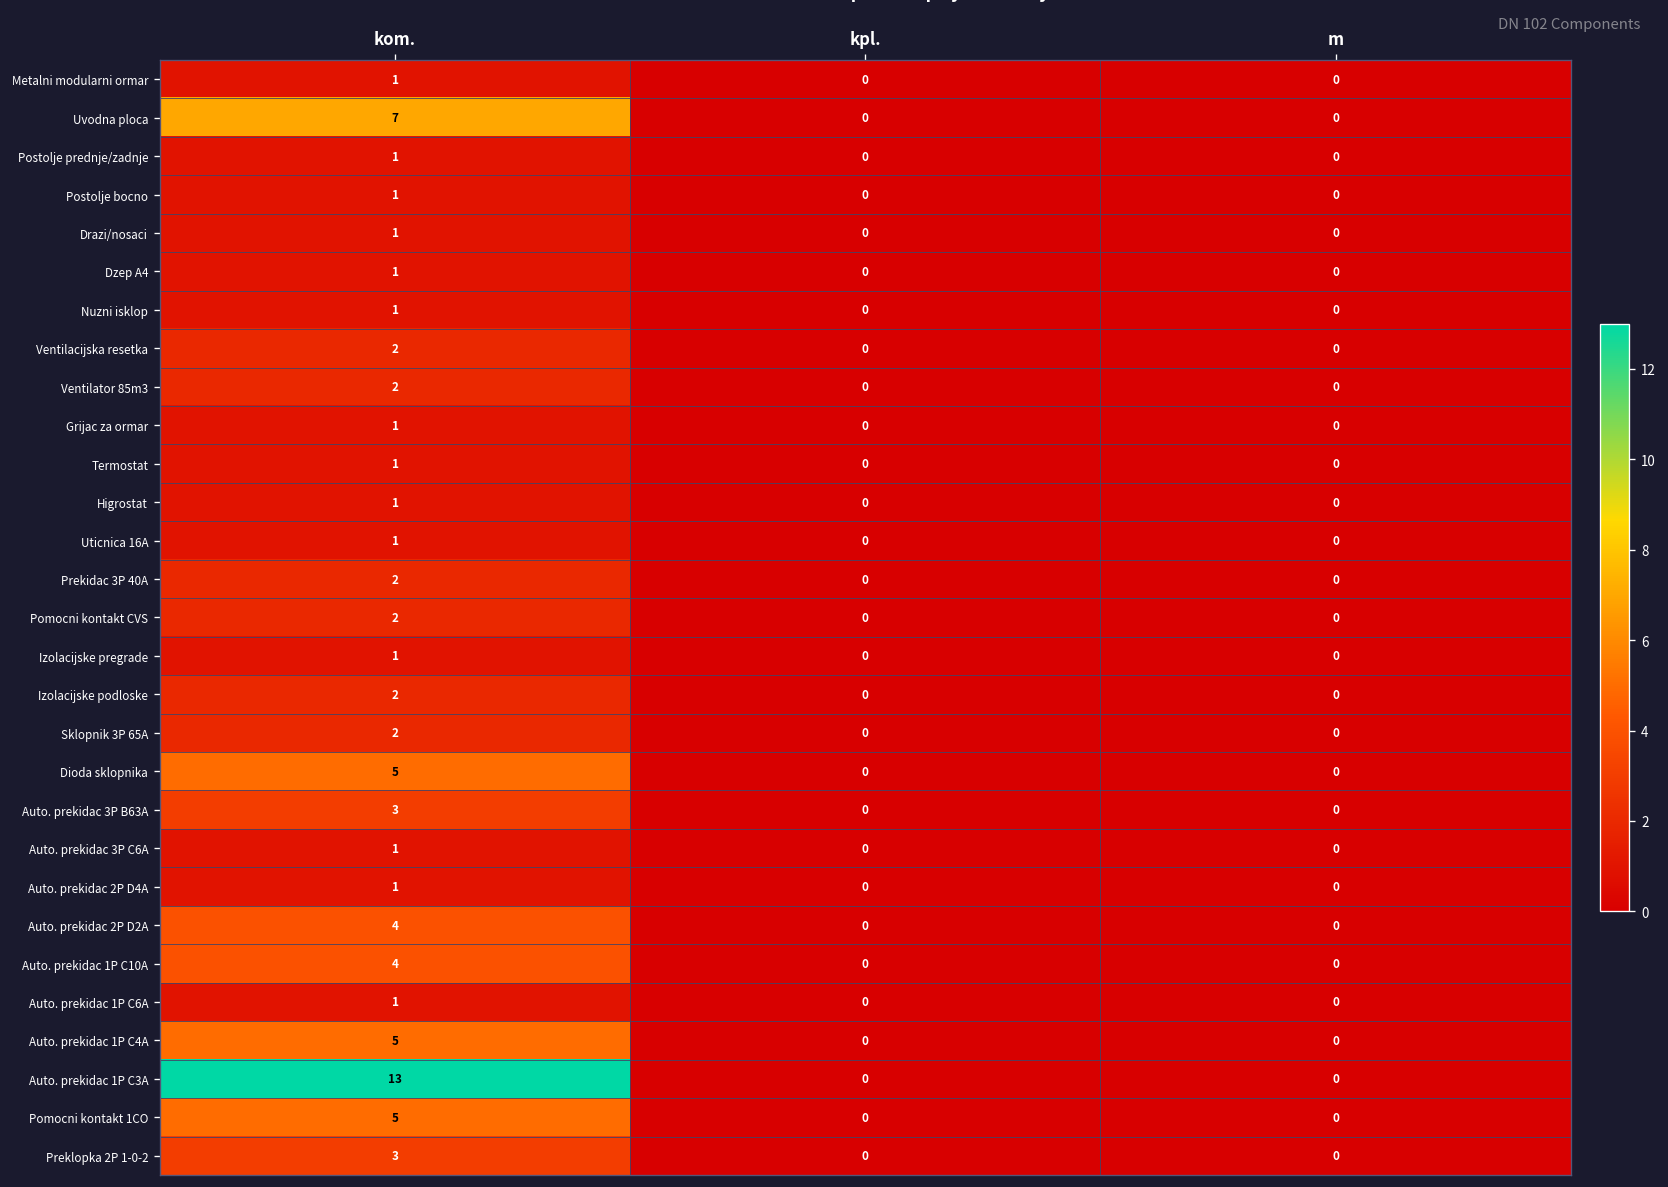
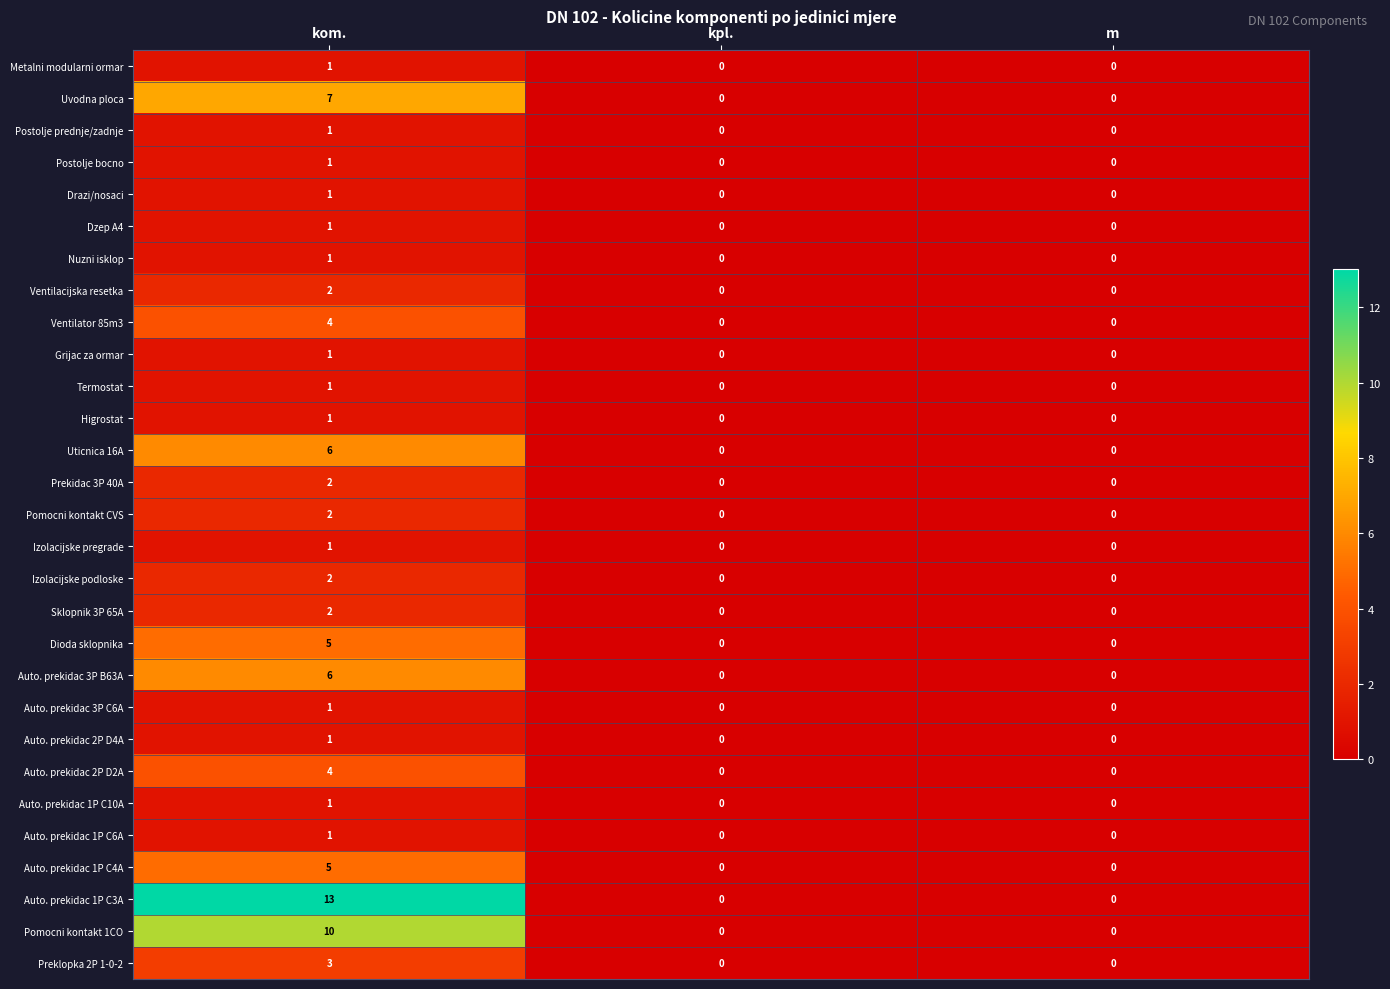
Ventilator 85m3, kom.: 2 -> 4
Uticnica 16A, kom.: 1 -> 6
Auto. prekidac 3P B63A, kom.: 3 -> 6
Auto. prekidac 1P C10A, kom.: 4 -> 1
Pomocni kontakt 1CO, kom.: 5 -> 10
